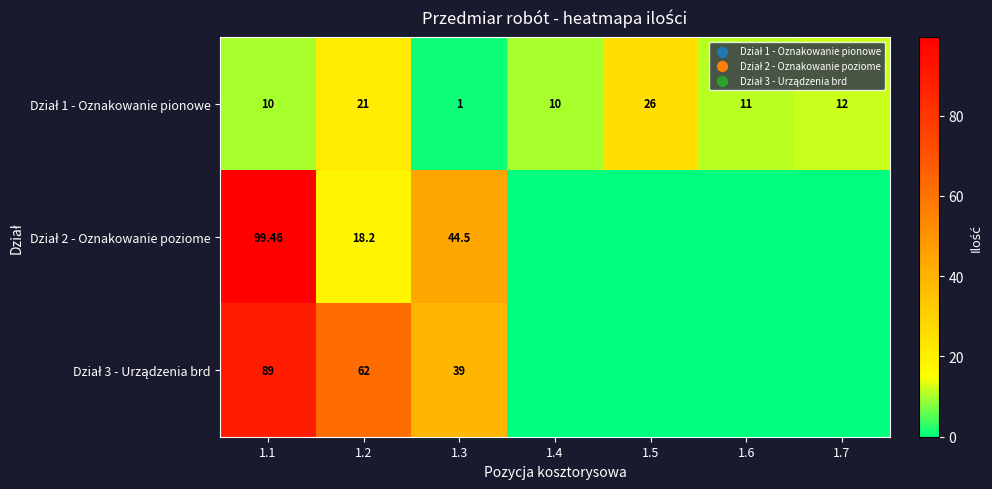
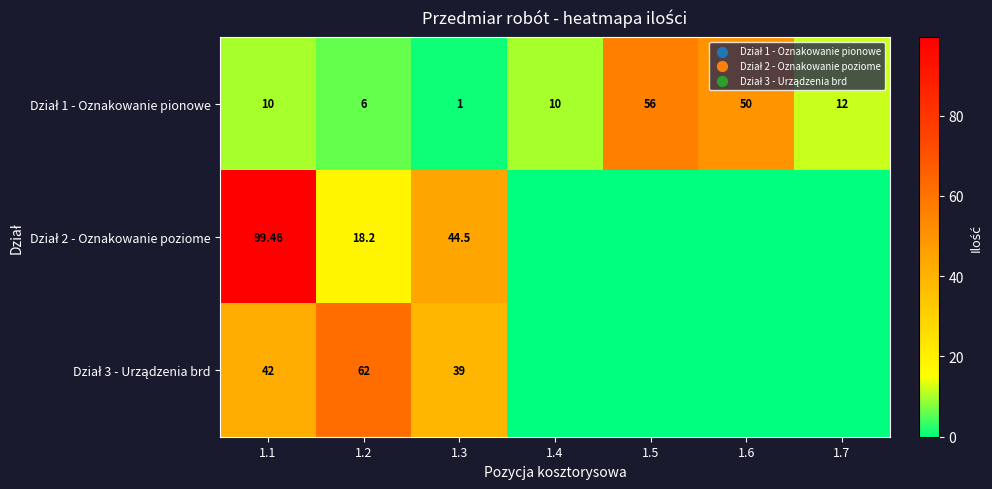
Dział 1 - Oznakowanie pionowe, 1.2: 21 -> 6
Dział 1 - Oznakowanie pionowe, 1.5: 26 -> 56
Dział 1 - Oznakowanie pionowe, 1.6: 11 -> 50
Dział 3 - Urządzenia brd, 1.1: 89 -> 42
